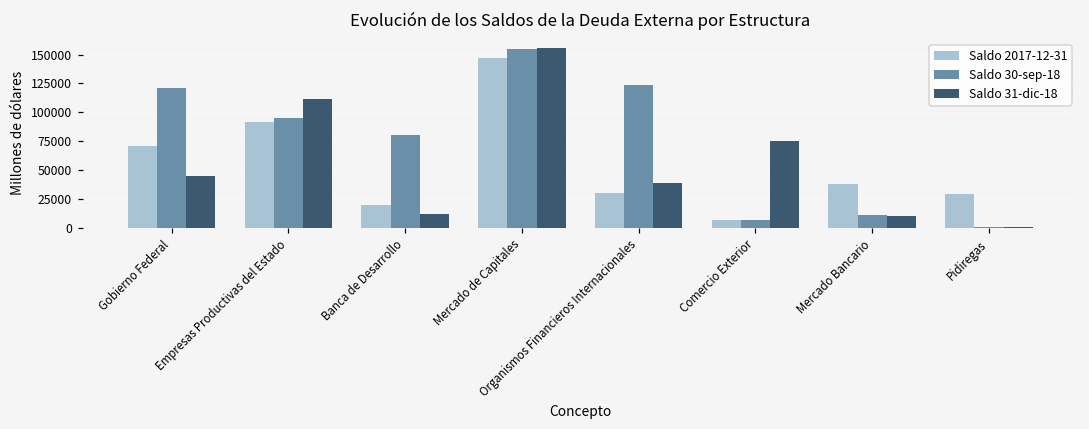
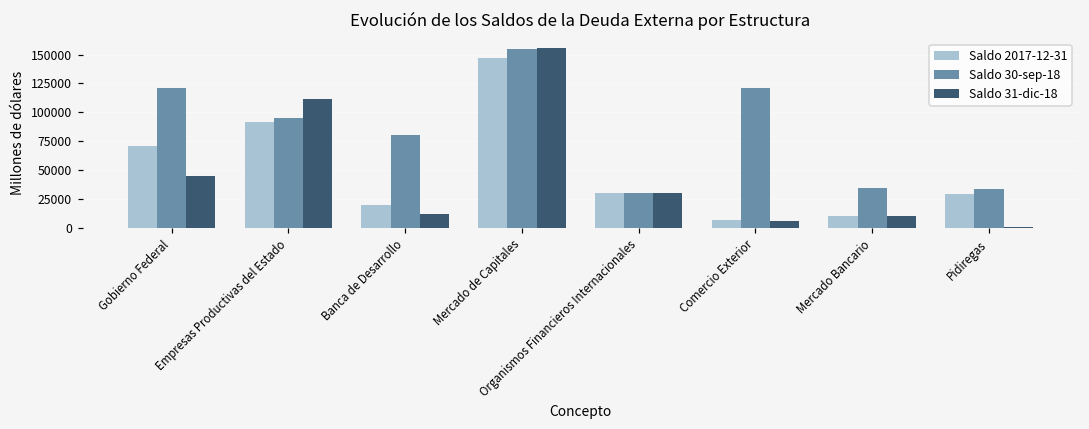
Saldo 30-sep-18, Organismos Financieros Internacionales: 124000 -> 30000
Saldo 31-dic-18, Organismos Financieros Internacionales: 38000 -> 30000
Saldo 30-sep-18, Comercio Exterior: 6000 -> 121000
Saldo 31-dic-18, Comercio Exterior: 75000 -> 6000
Saldo 2017-12-31, Mercado Bancario: 37000 -> 10000
Saldo 30-sep-18, Mercado Bancario: 11000 -> 34000
Saldo 30-sep-18, Pidiregas: 0 -> 33000
